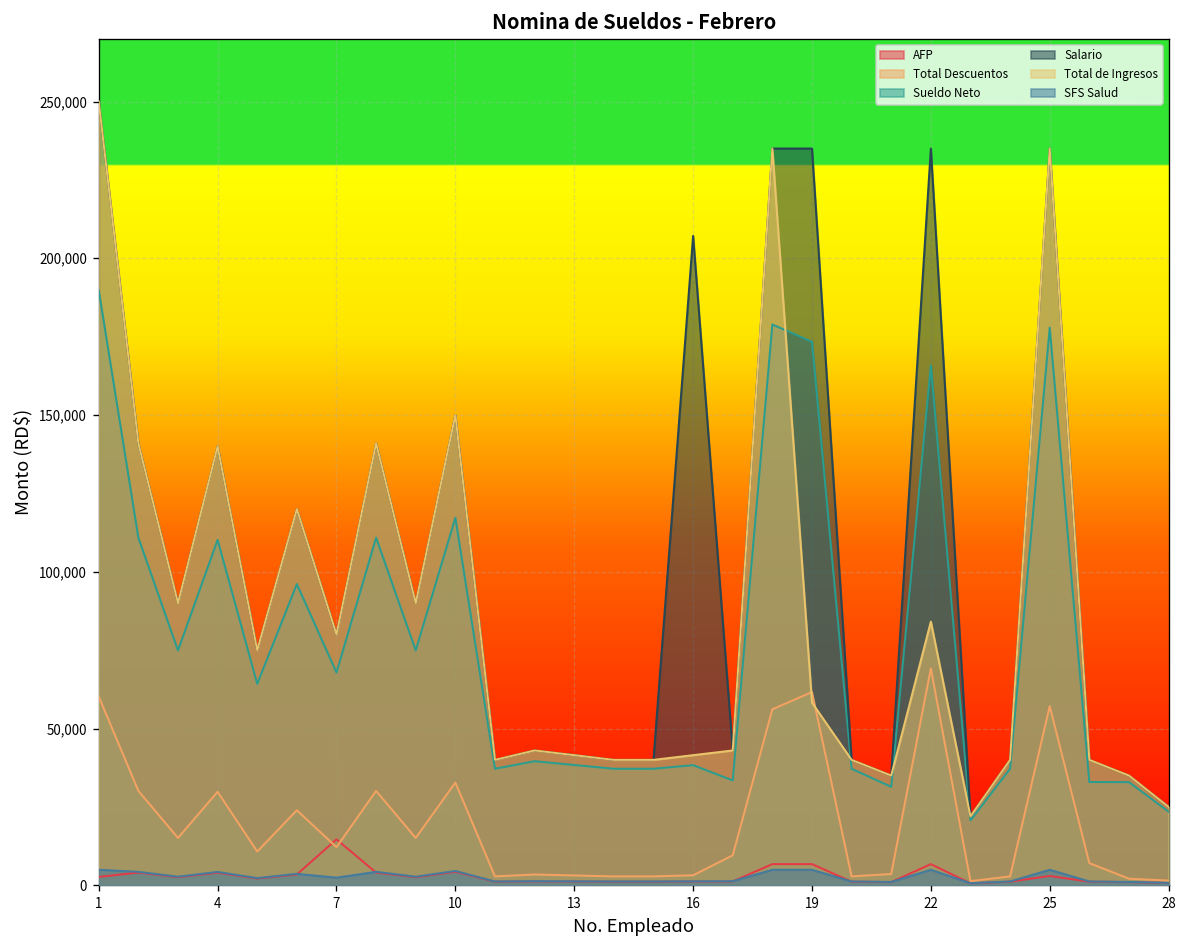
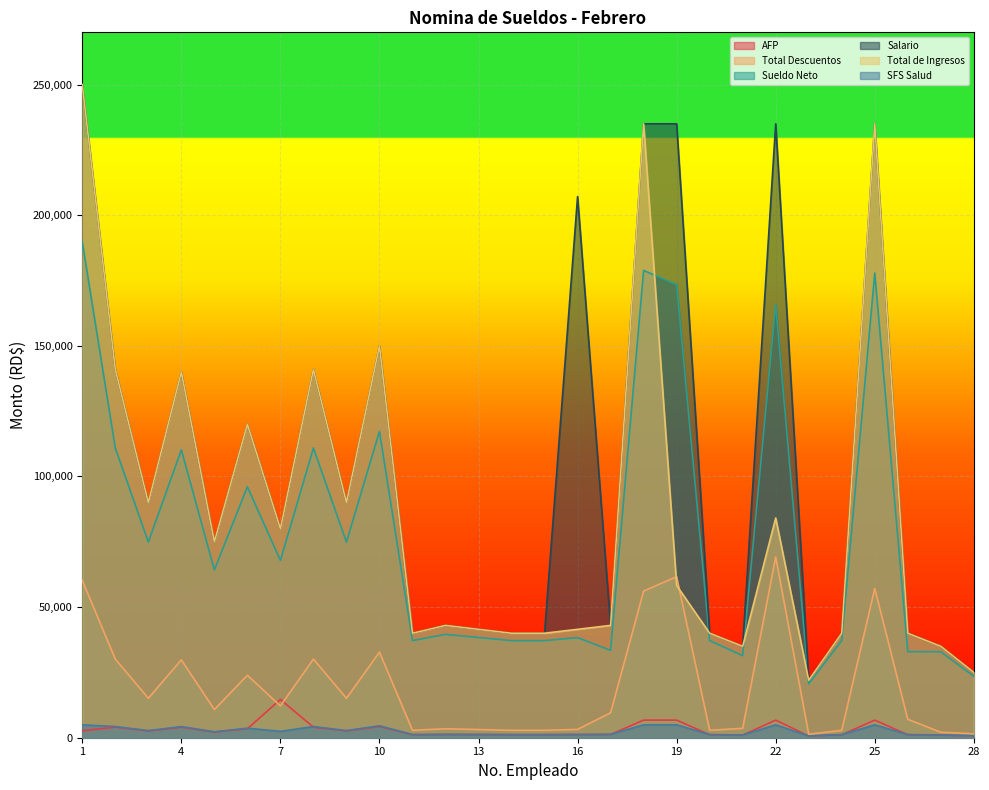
AFP, 25: 3,000 -> 7,000
